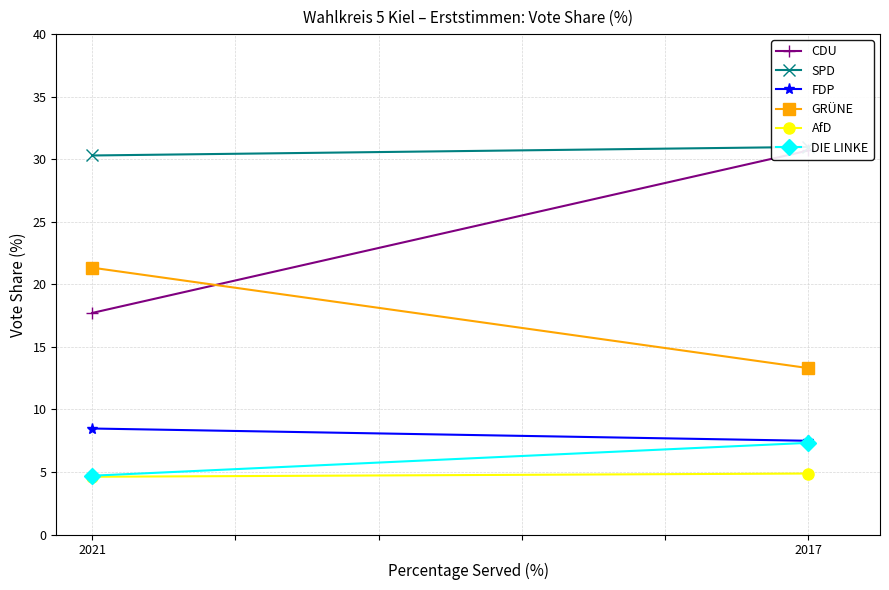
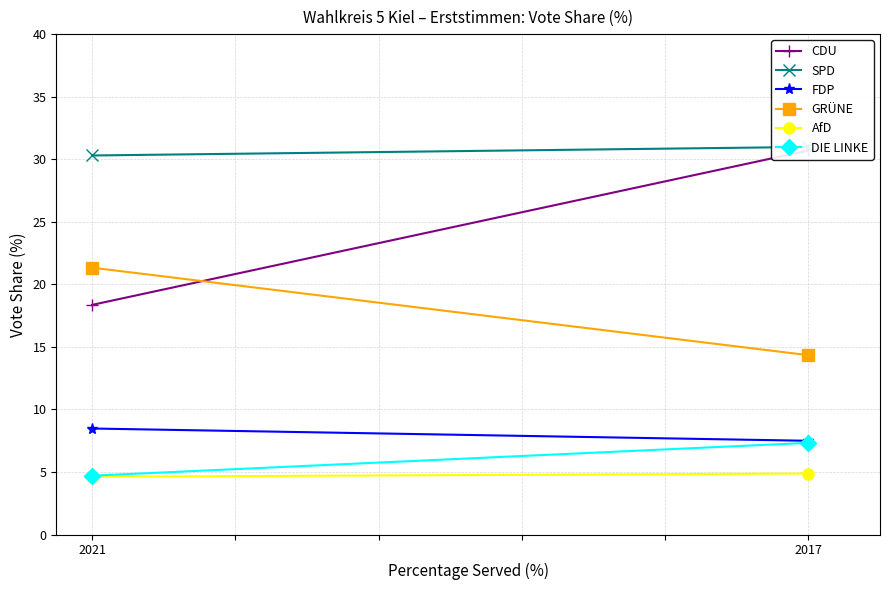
CDU, 2021: 17.7 -> 18.4
GRÜNE, 2017: 13.3 -> 14.3
